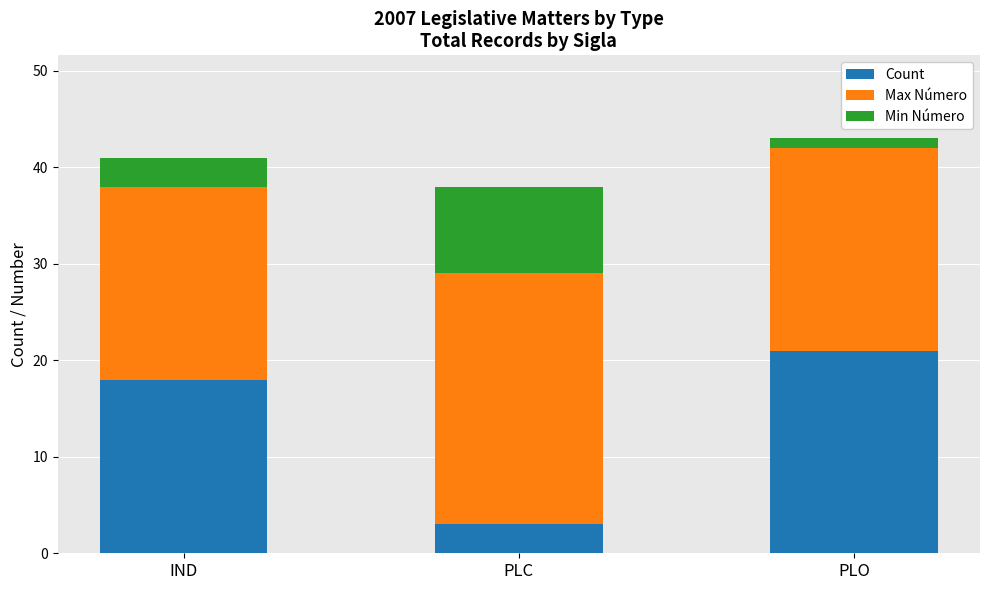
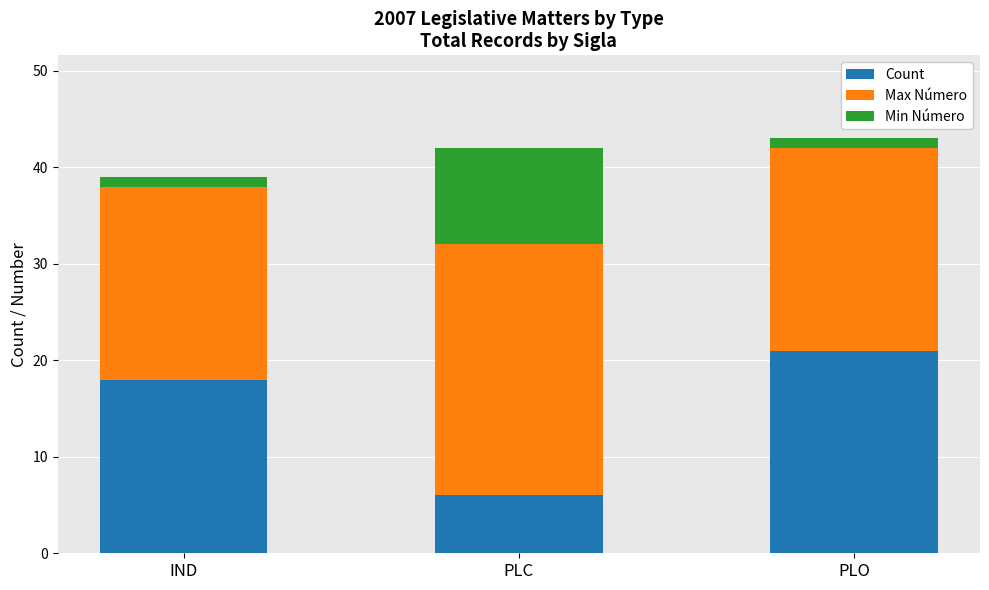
Min Número, IND: 3 -> 1
Count, PLC: 3 -> 6
Min Número, PLC: 9 -> 10
